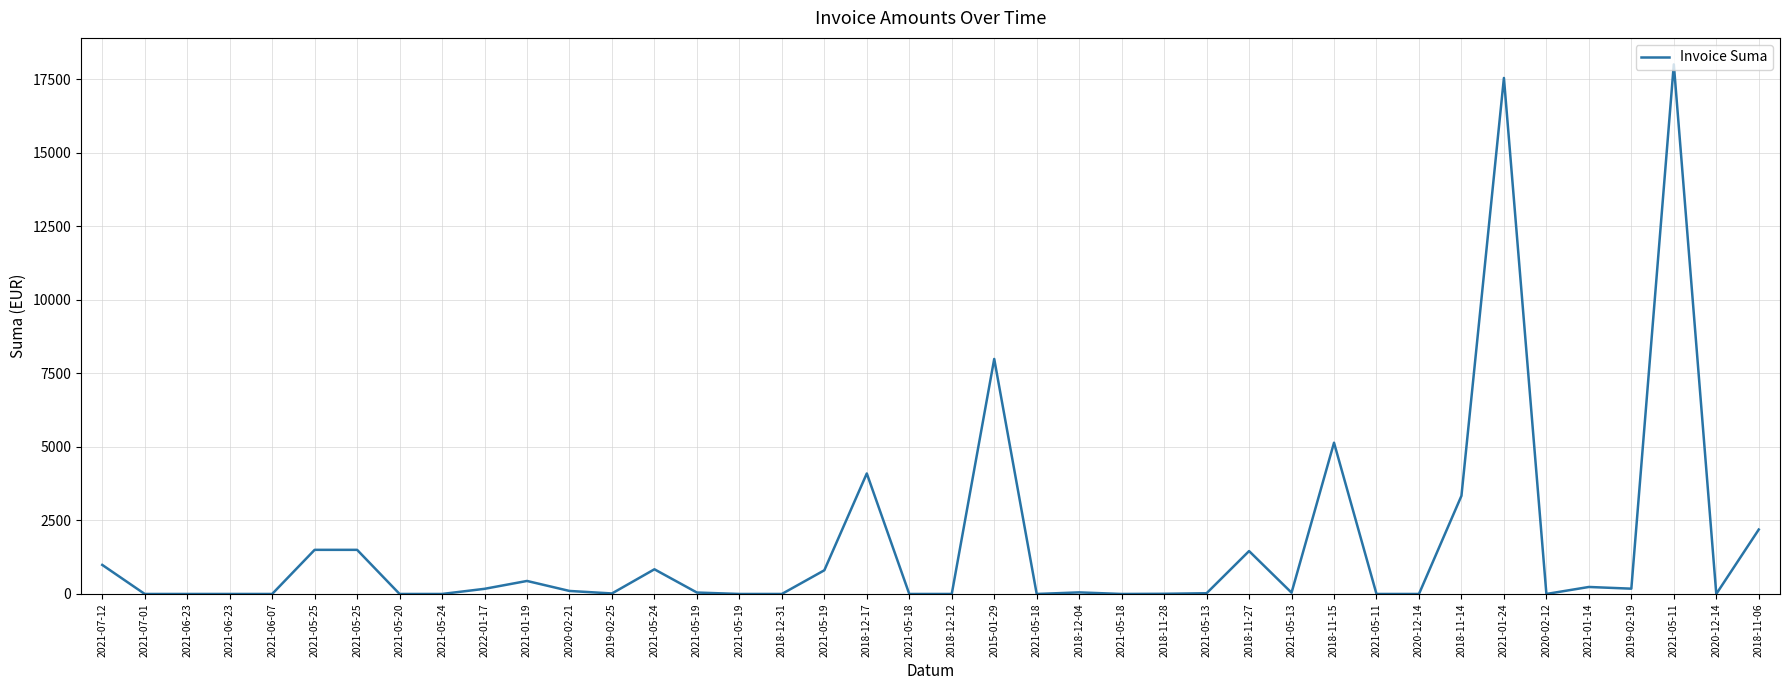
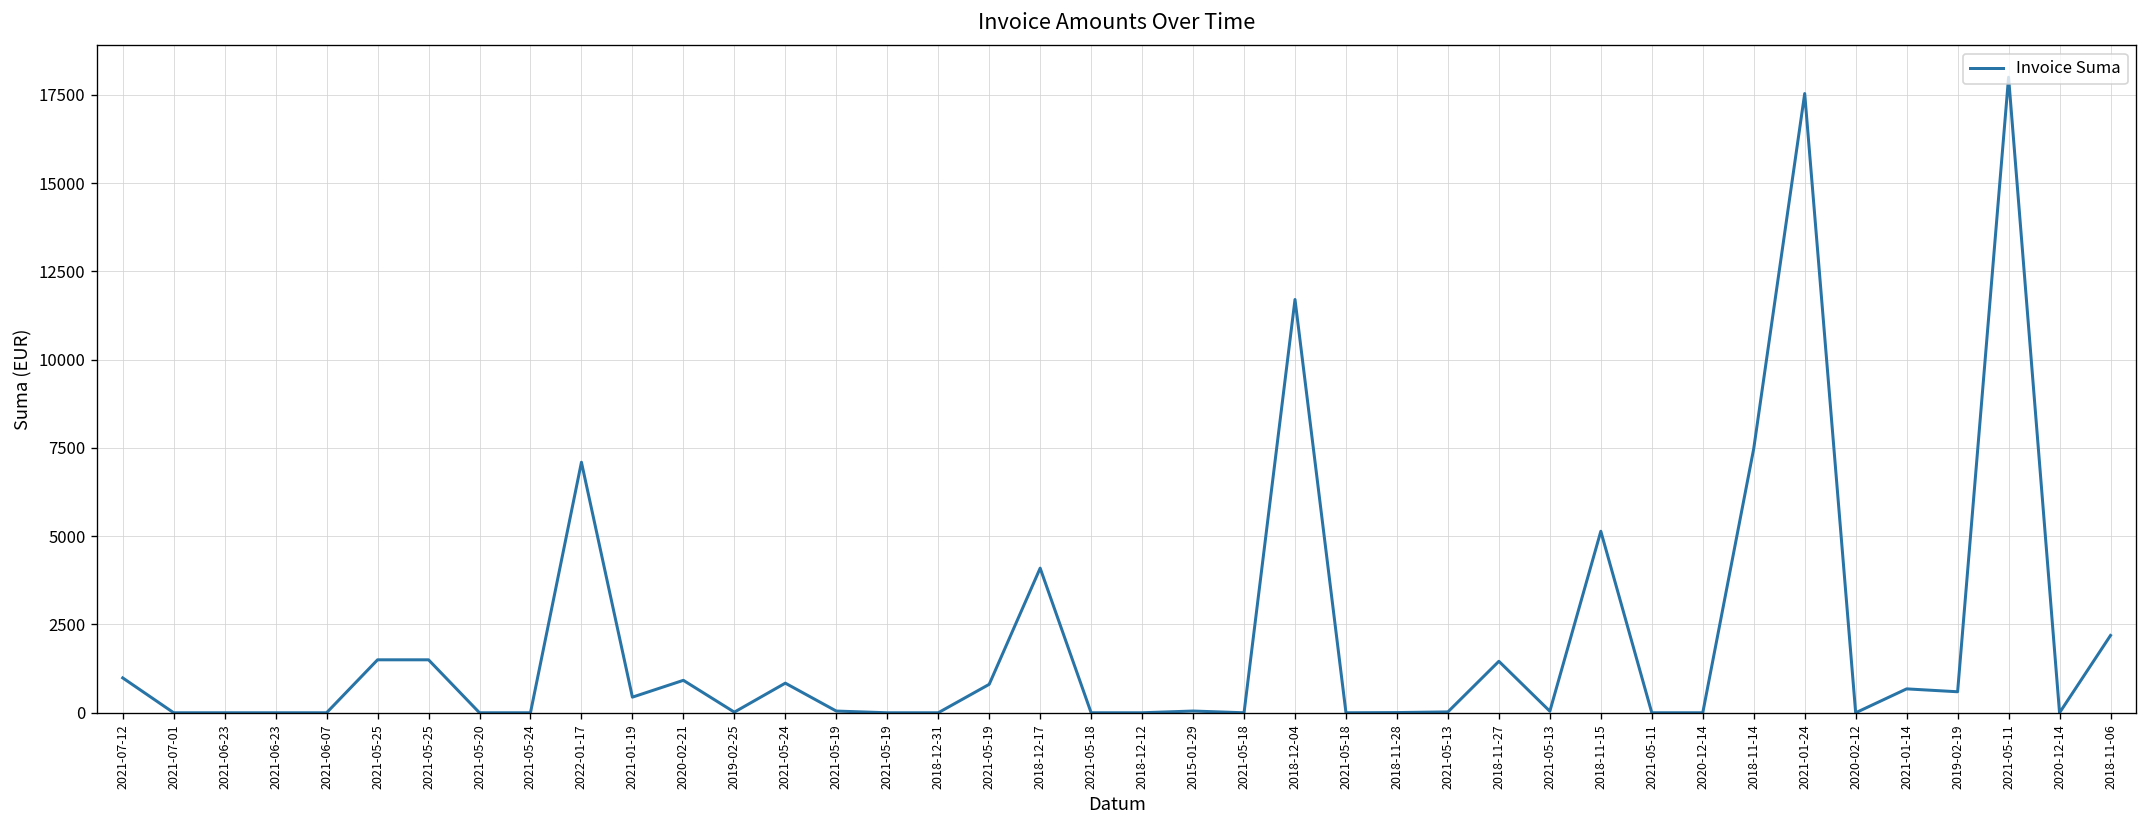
2022-01-17: 200 -> 7100
2020-02-21: 100 -> 900
2015-01-29: 8000 -> 0
2018-12-04: 100 -> 11700
2018-11-14: 3300 -> 7500
2021-01-14: 200 -> 700
2019-02-19: 200 -> 600
